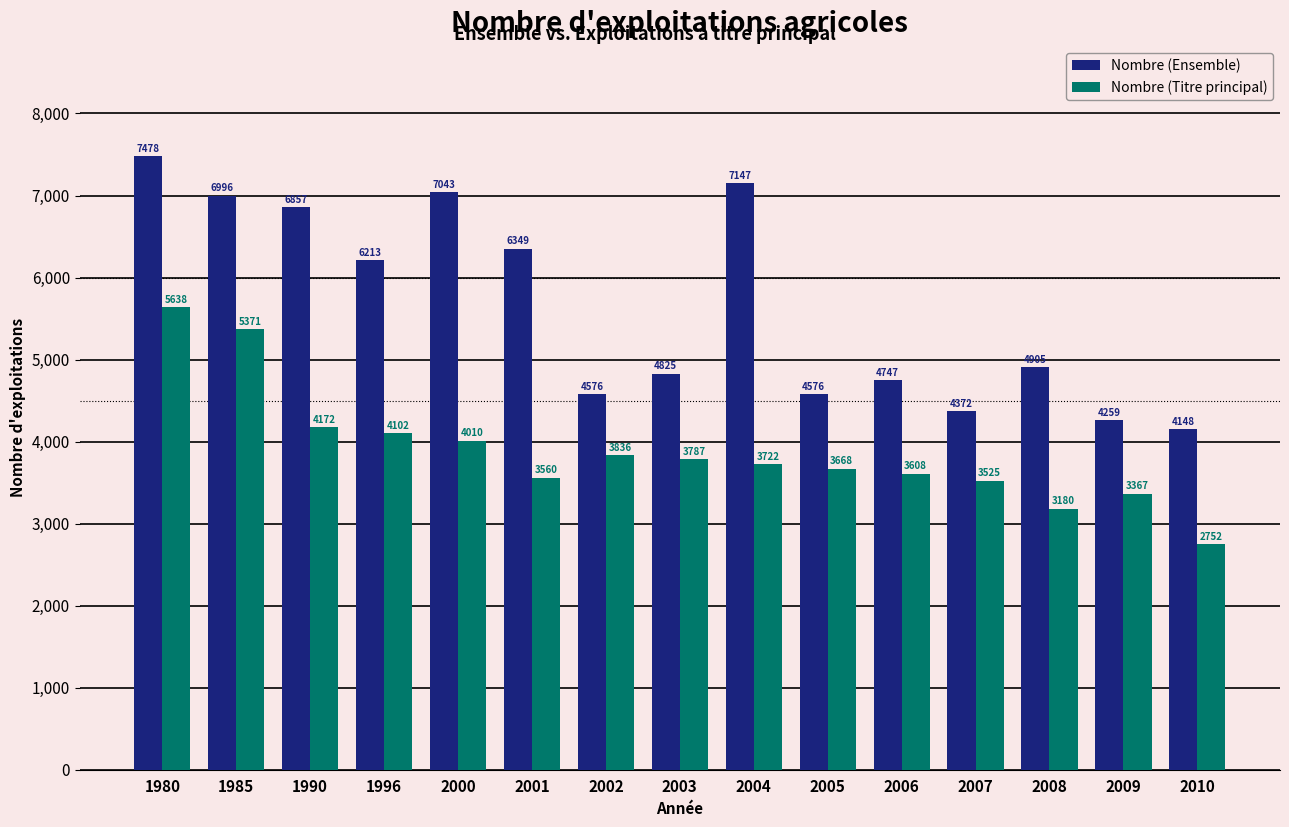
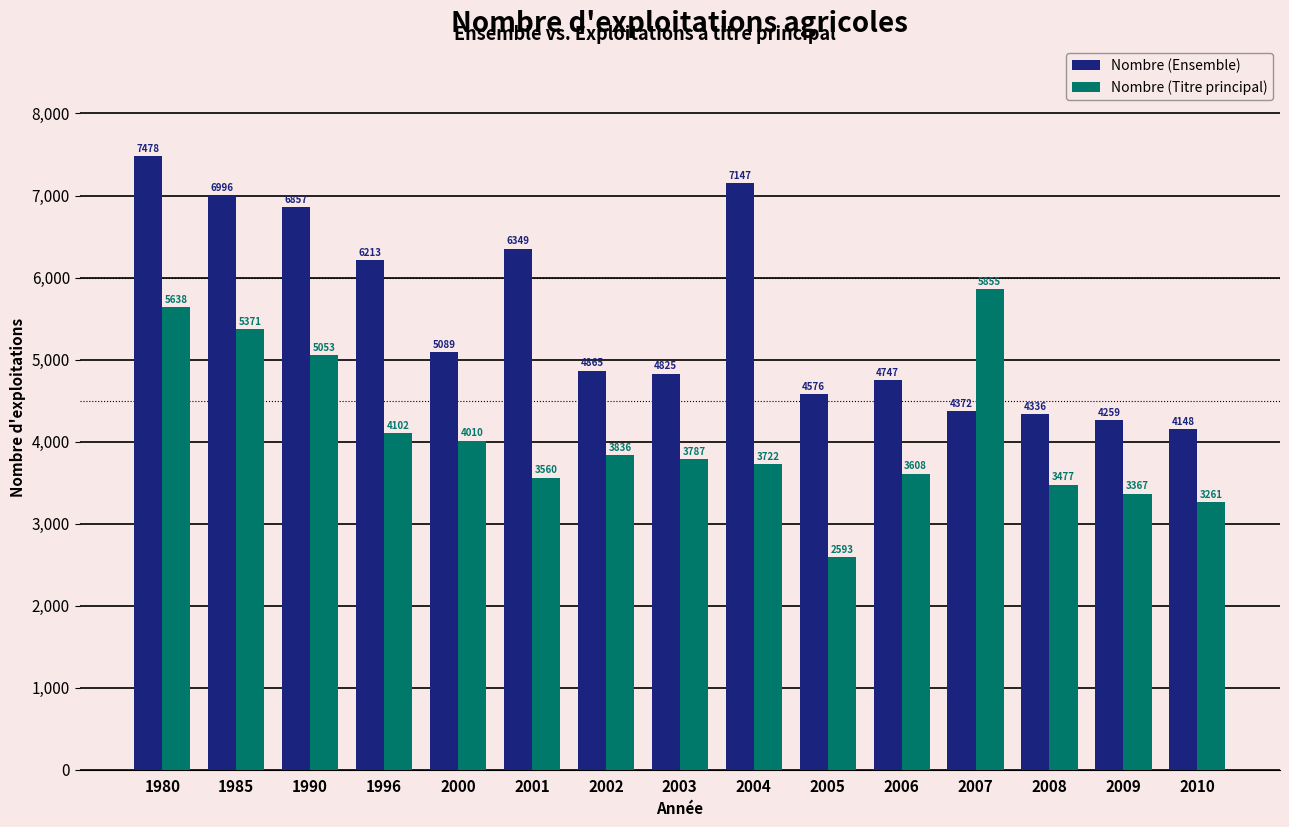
Nombre (Titre principal), 1990: 4172 -> 5053
Nombre (Ensemble), 2000: 7043 -> 5089
Nombre (Ensemble), 2002: 4576 -> 4865
Nombre (Titre principal), 2005: 3668 -> 2593
Nombre (Titre principal), 2007: 3525 -> 5855
Nombre (Ensemble), 2008: 4905 -> 4336
Nombre (Titre principal), 2008: 3180 -> 3477
Nombre (Titre principal), 2010: 2752 -> 3261
